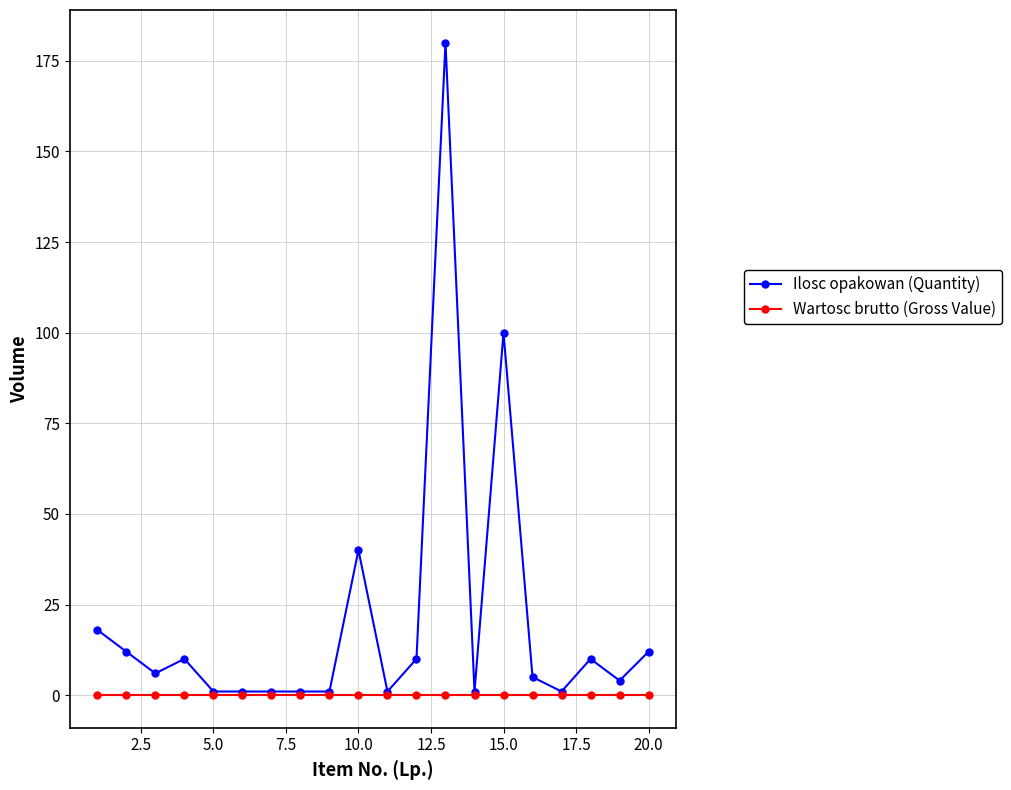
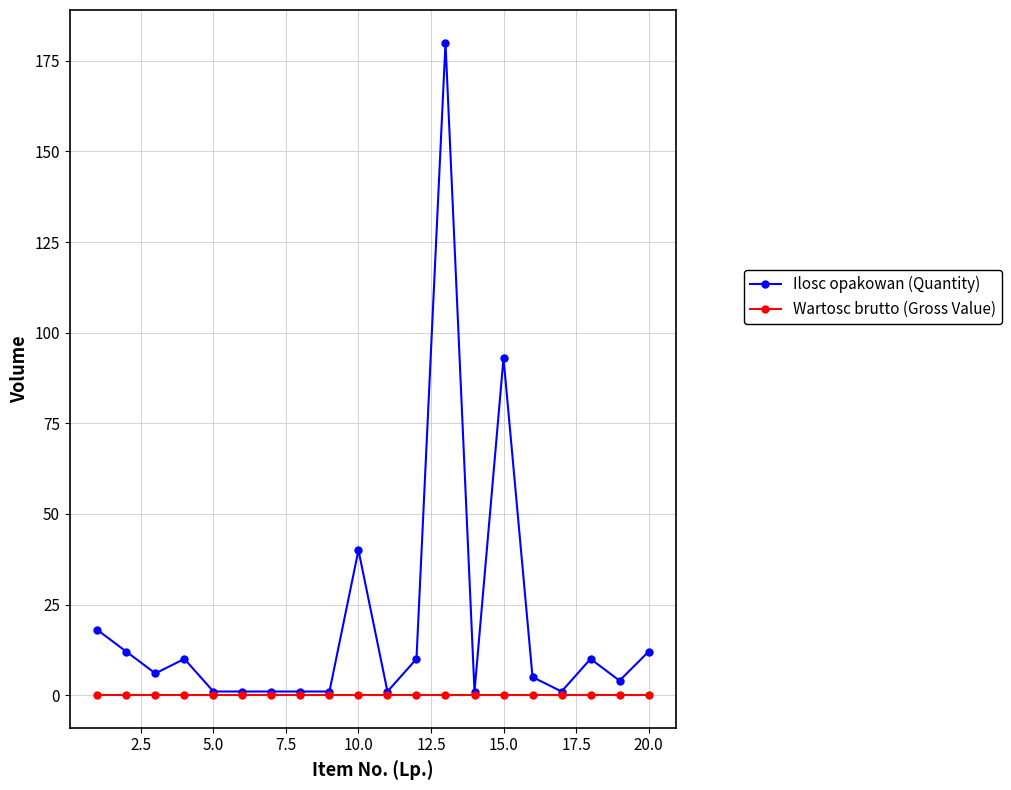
Ilosc opakowan (Quantity), 15.0: 100 -> 93
